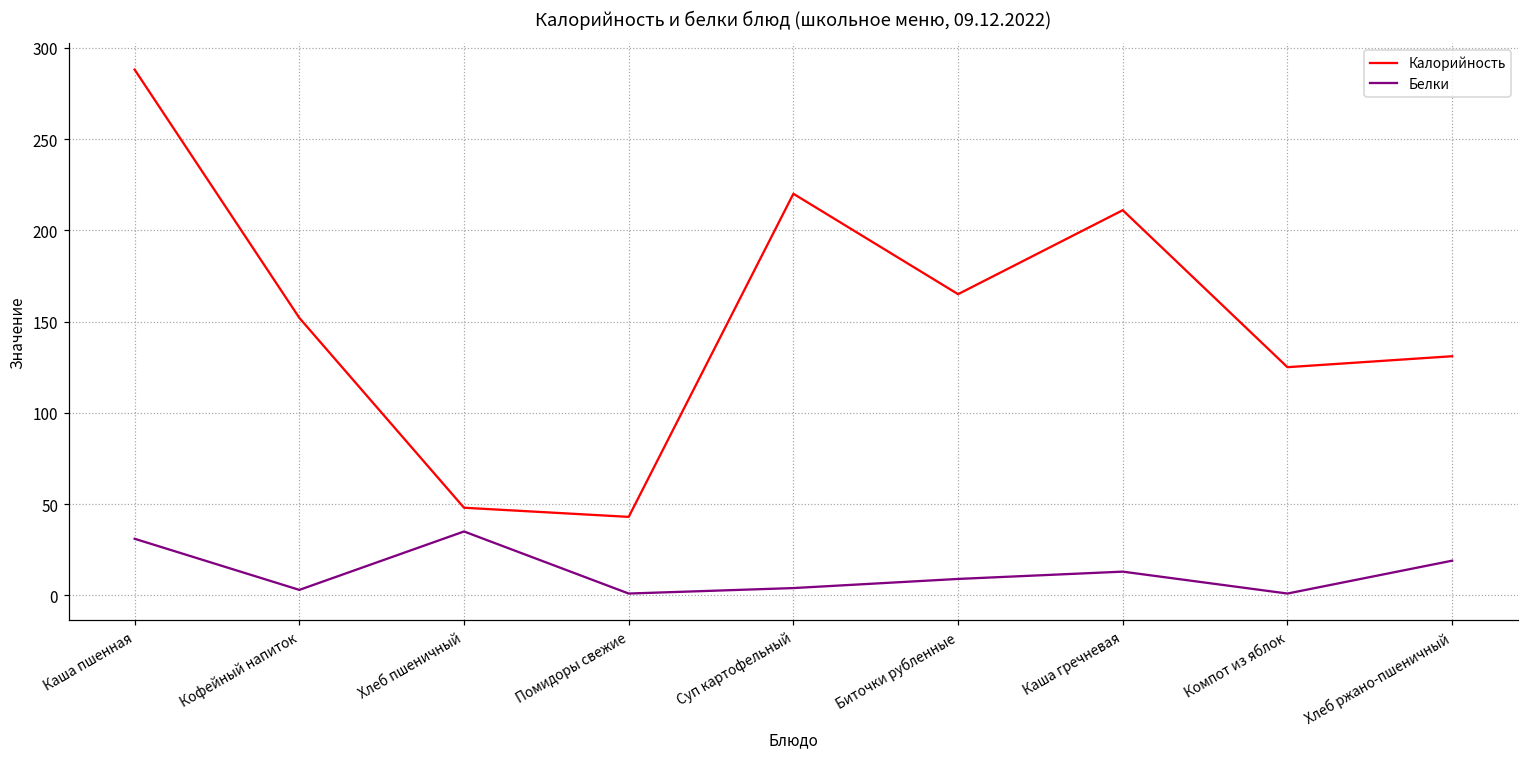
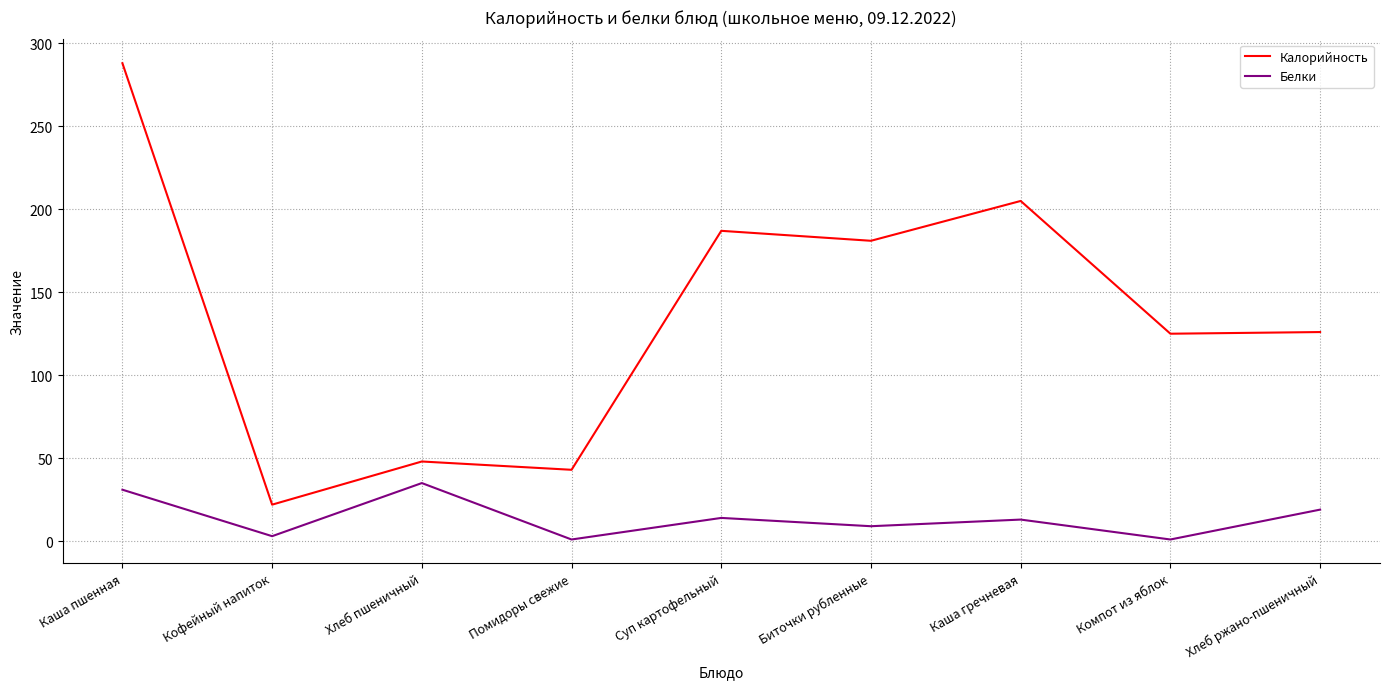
Калорийность, Кофейный напиток: 152 -> 22
Калорийность, Суп картофельный: 220 -> 187
Белки, Суп картофельный: 4 -> 14
Калорийность, Биточки рубленные: 165 -> 181
Калорийность, Каша гречневая: 211 -> 205
Калорийность, Хлеб ржано-пшеничный: 131 -> 126
